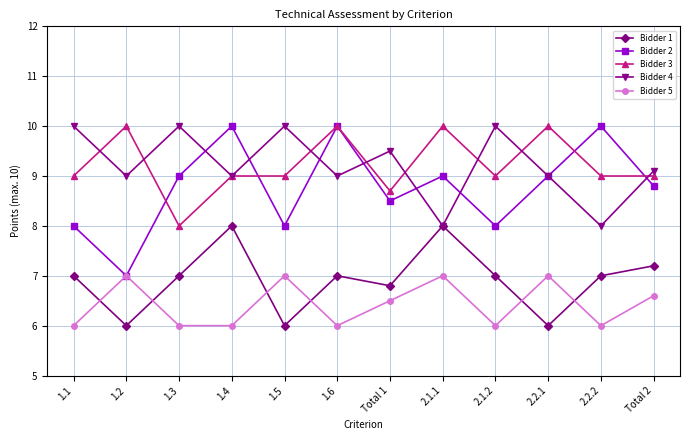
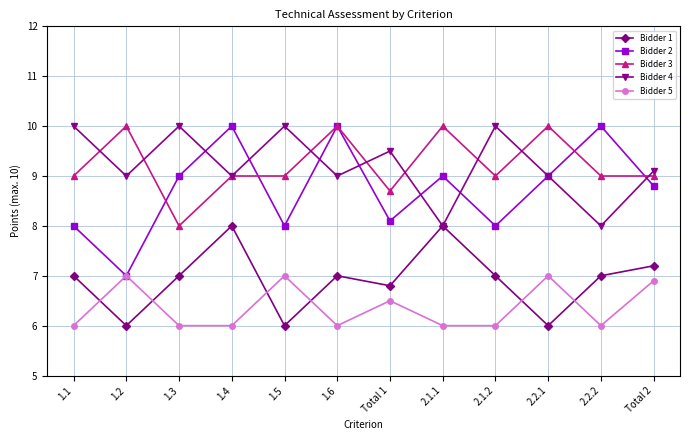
Bidder 2, Total 1: 8.5 -> 8.1
Bidder 5, 2.1.1: 7 -> 6
Bidder 5, Total 2: 6.6 -> 6.9
